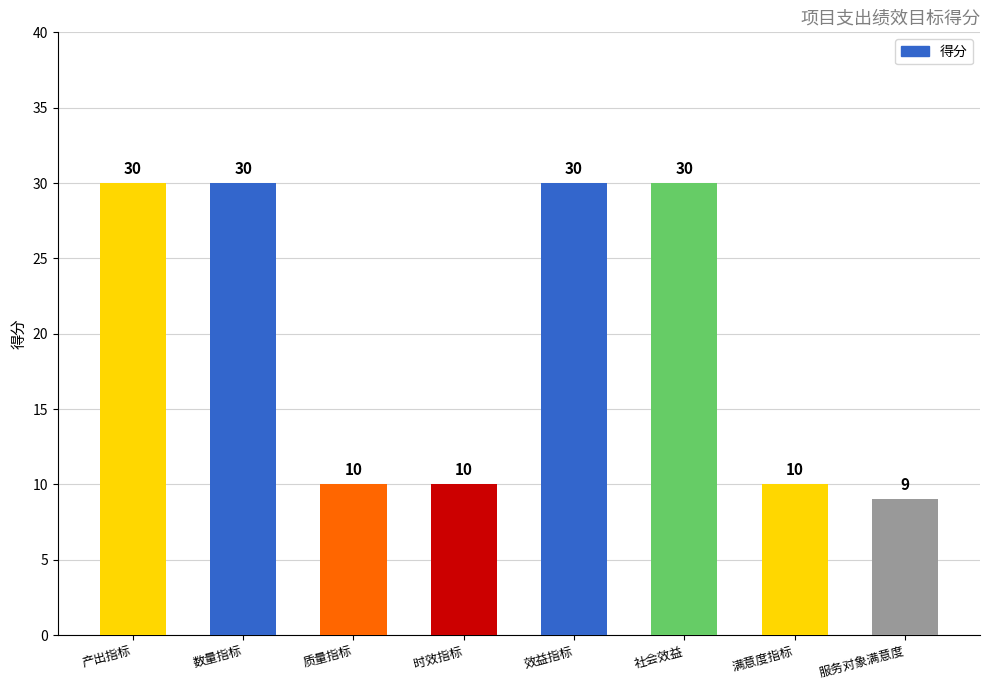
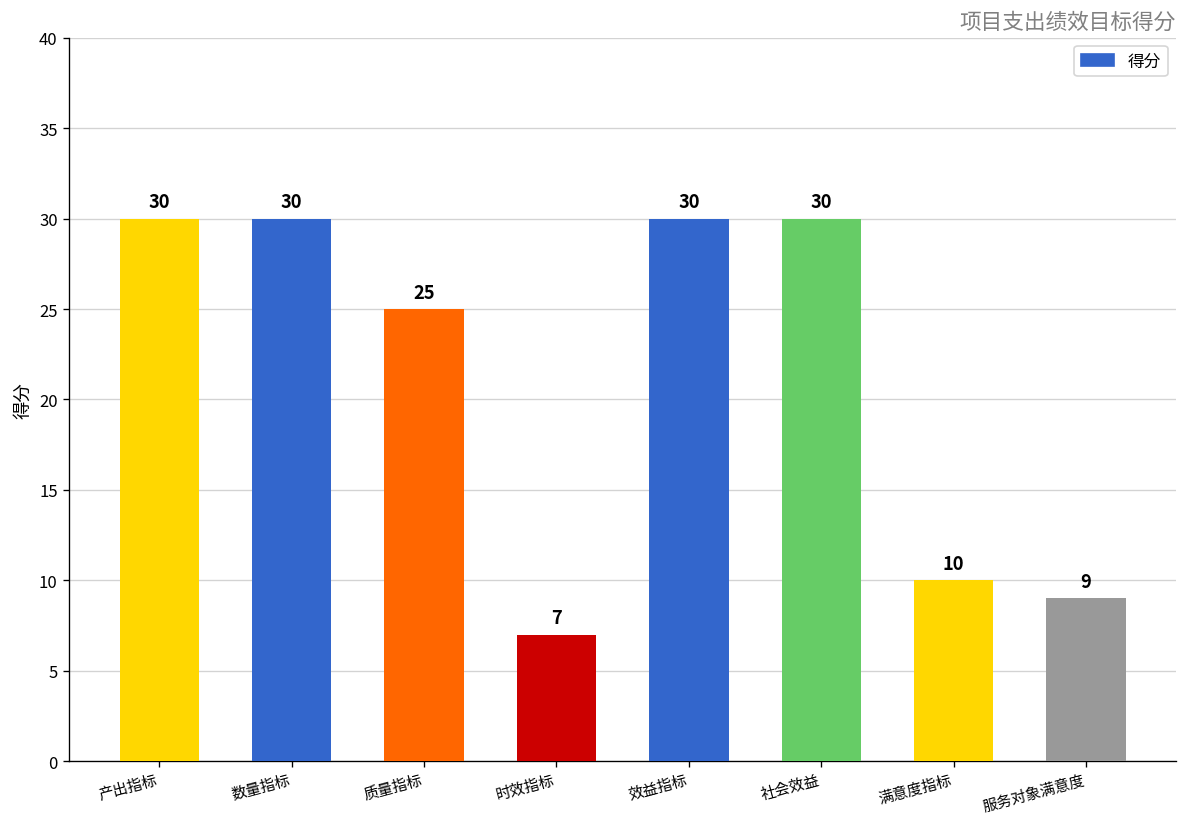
质量指标: 10 -> 25
时效指标: 10 -> 7
